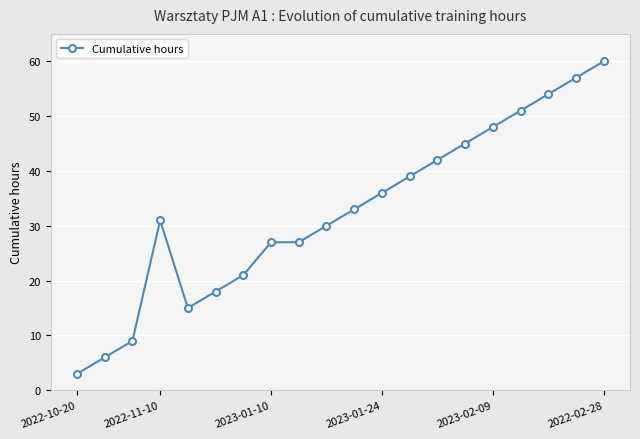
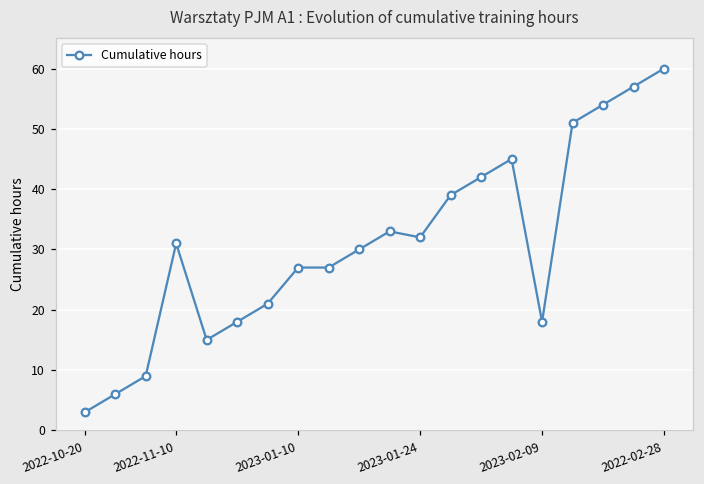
2023-01-24: 36 -> 32
2023-02-09: 48 -> 18
